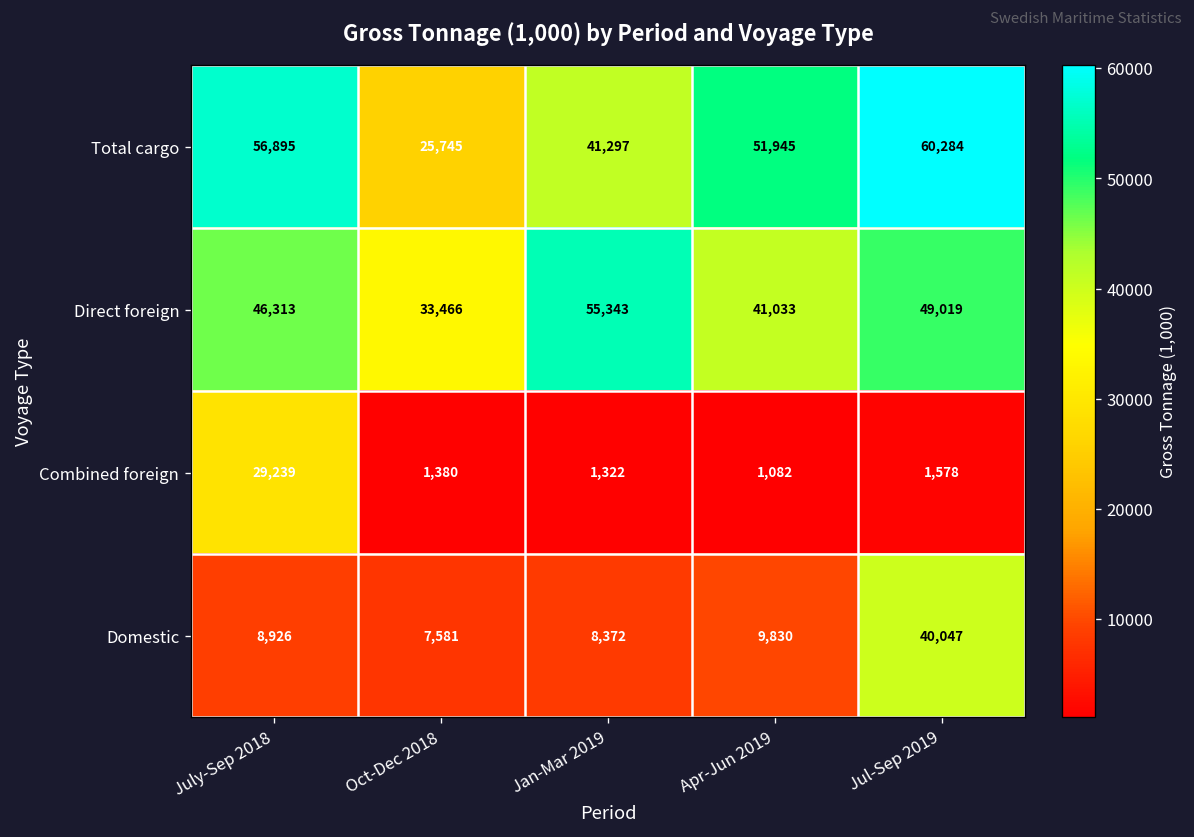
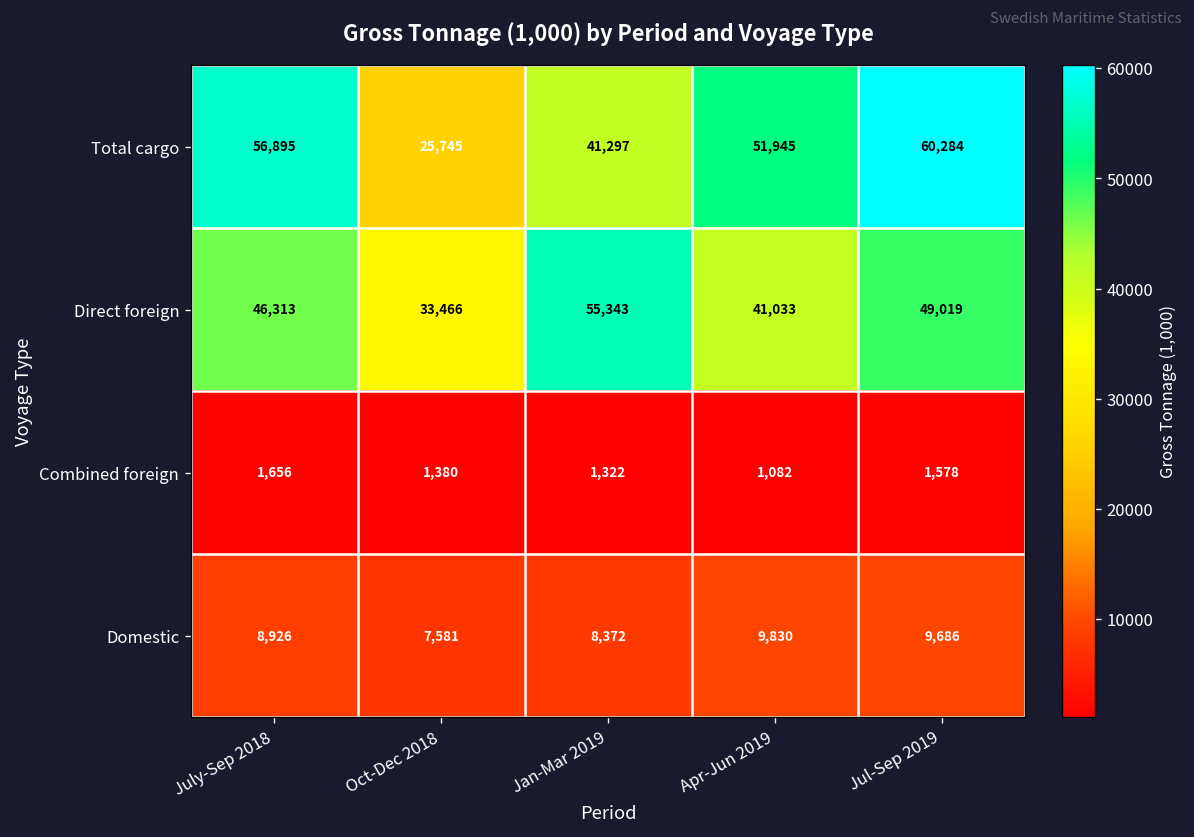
Combined foreign, July-Sep 2018: 29,239 -> 1,656
Domestic, Jul-Sep 2019: 40,047 -> 9,686
